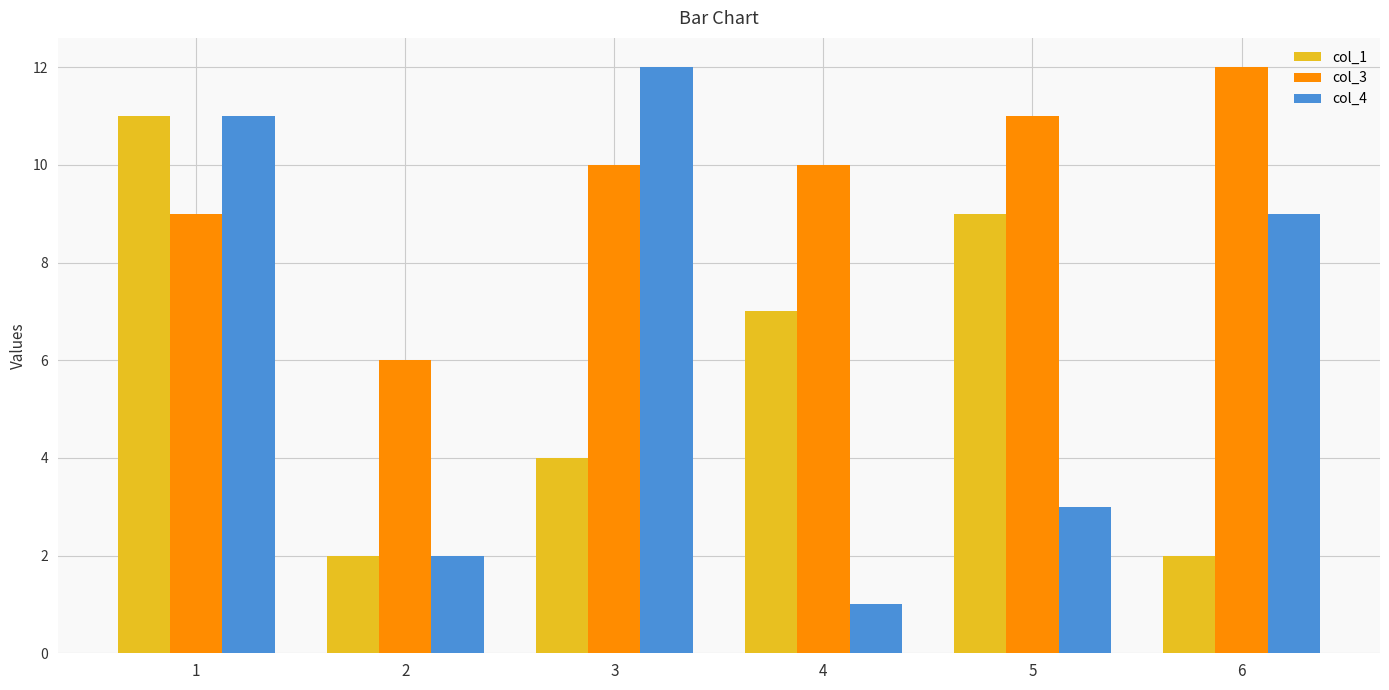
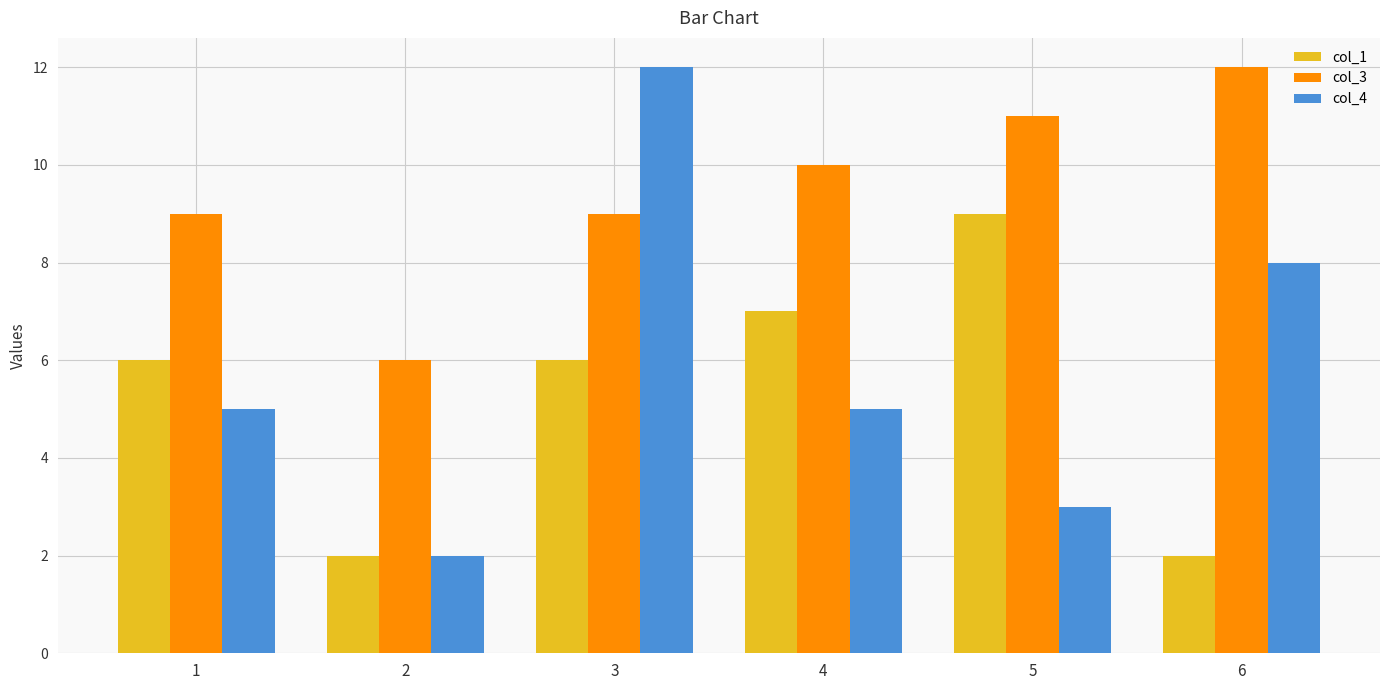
col_1, 1: 11 -> 6
col_4, 1: 11 -> 5
col_1, 3: 4 -> 6
col_3, 3: 10 -> 9
col_4, 4: 1 -> 5
col_4, 6: 9 -> 8
